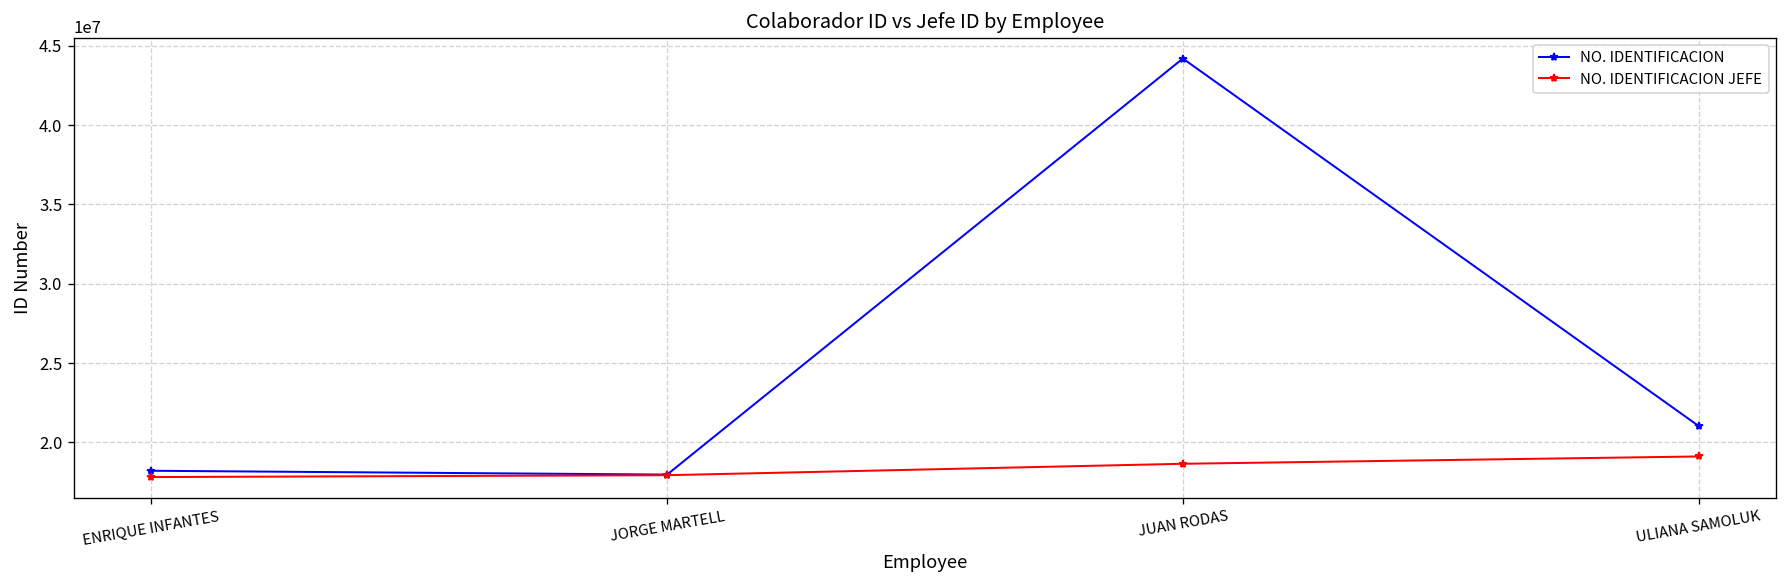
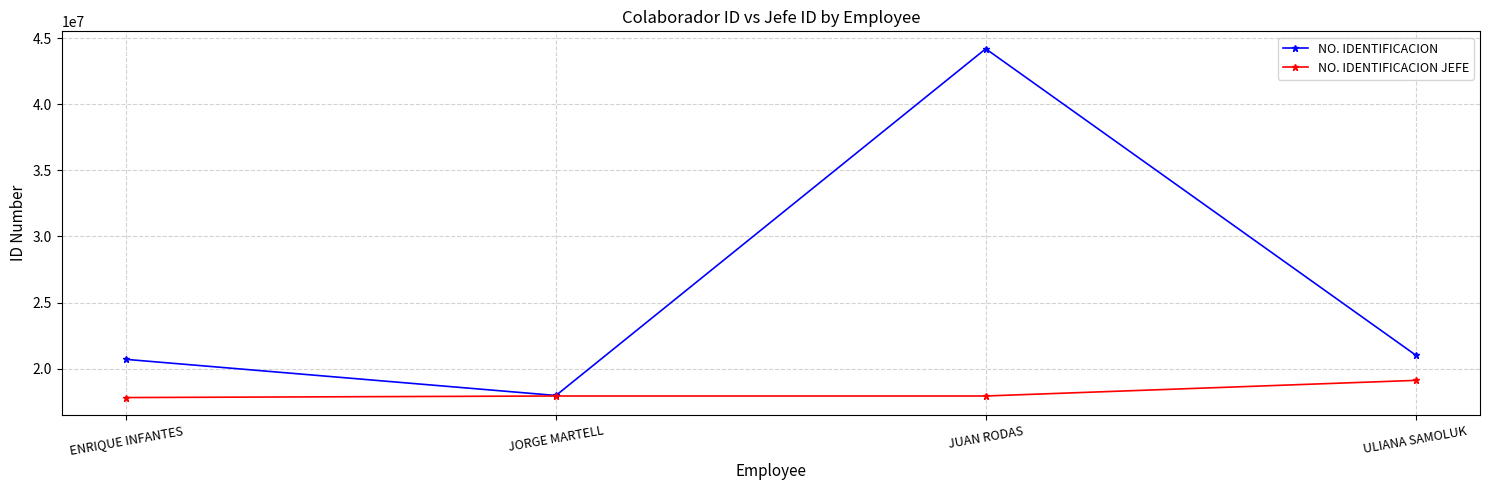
NO. IDENTIFICACION, ENRIQUE INFANTES: 18200000 -> 20700000
NO. IDENTIFICACION JEFE, JUAN RODAS: 18700000 -> 17900000
